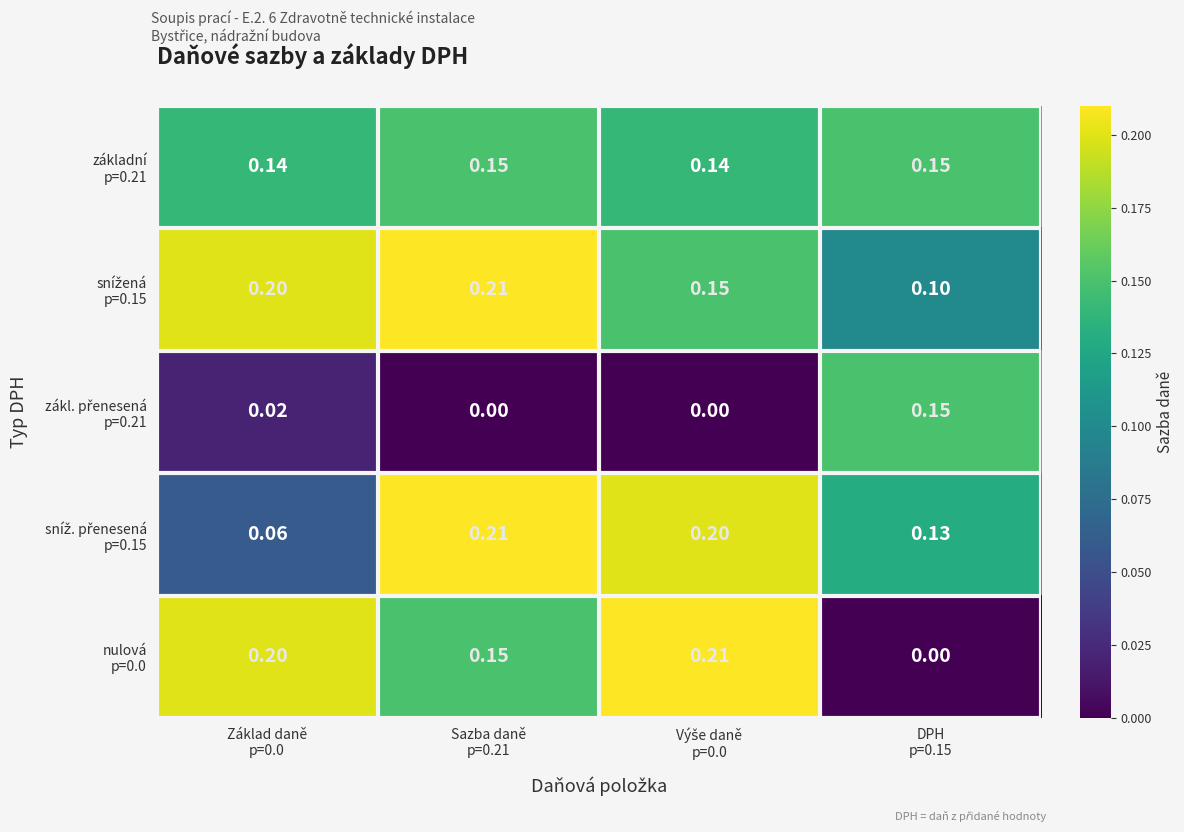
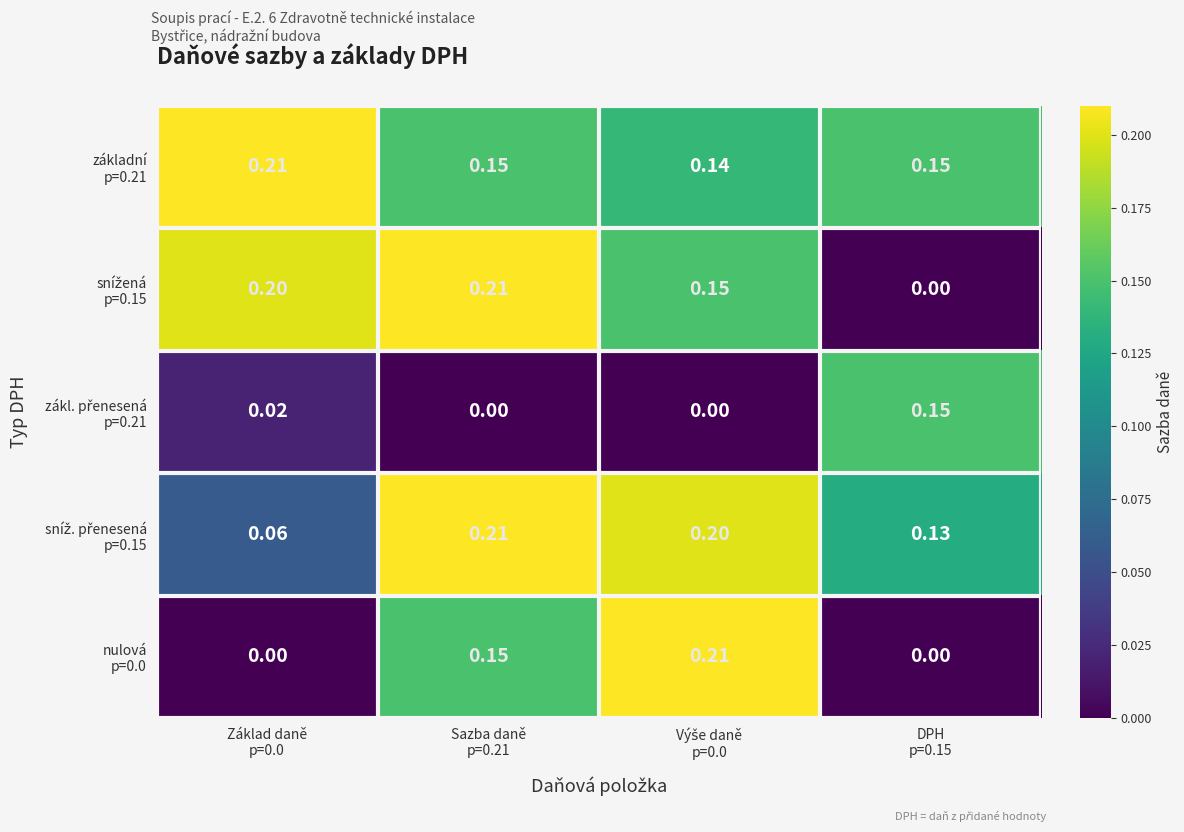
základní p=0.21, Základ daně p=0.0: 0.14 -> 0.21
snížená p=0.15, DPH p=0.15: 0.10 -> 0.00
nulová p=0.0, Základ daně p=0.0: 0.20 -> 0.00
